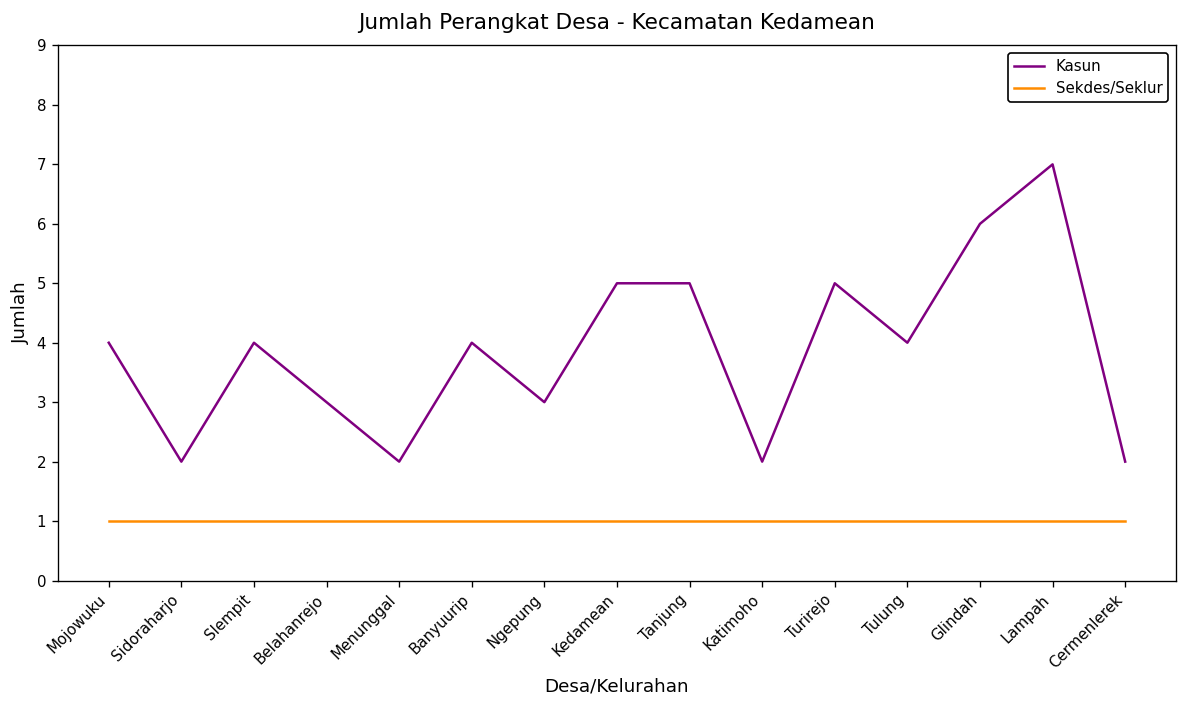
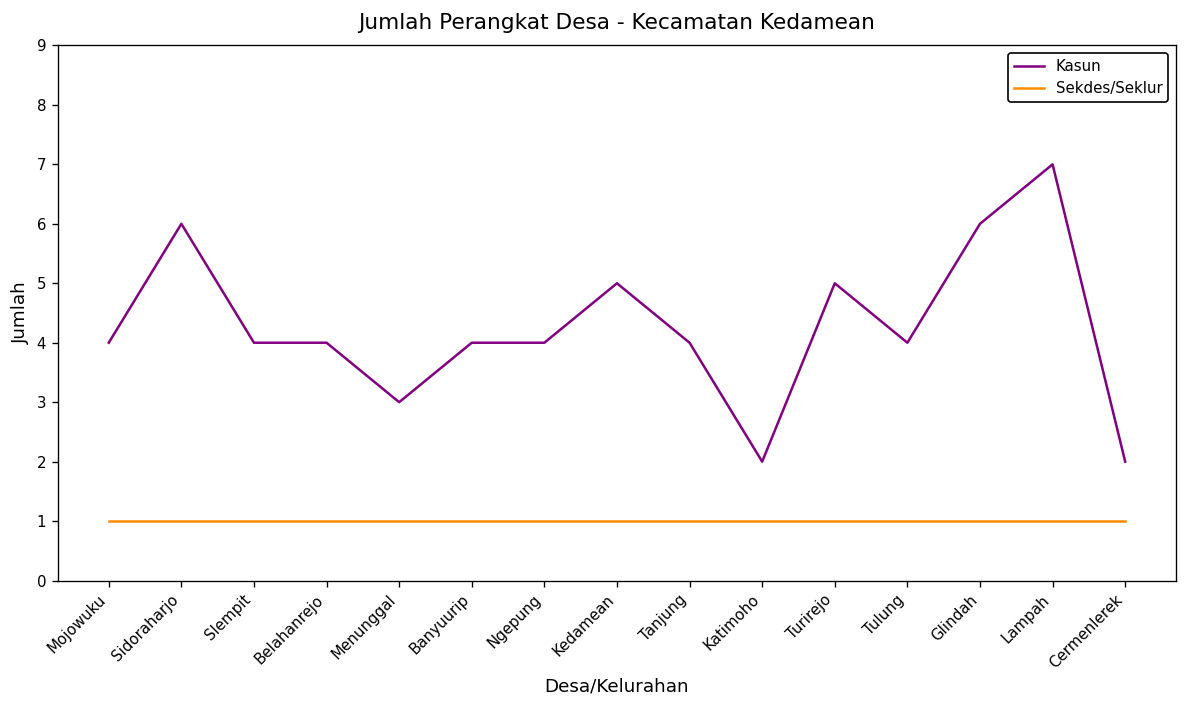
Kasun, Sidoraharjo: 2 -> 6
Kasun, Belahanrejo: 3 -> 4
Kasun, Menunggal: 2 -> 3
Kasun, Ngepung: 3 -> 4
Kasun, Tanjung: 5 -> 4
